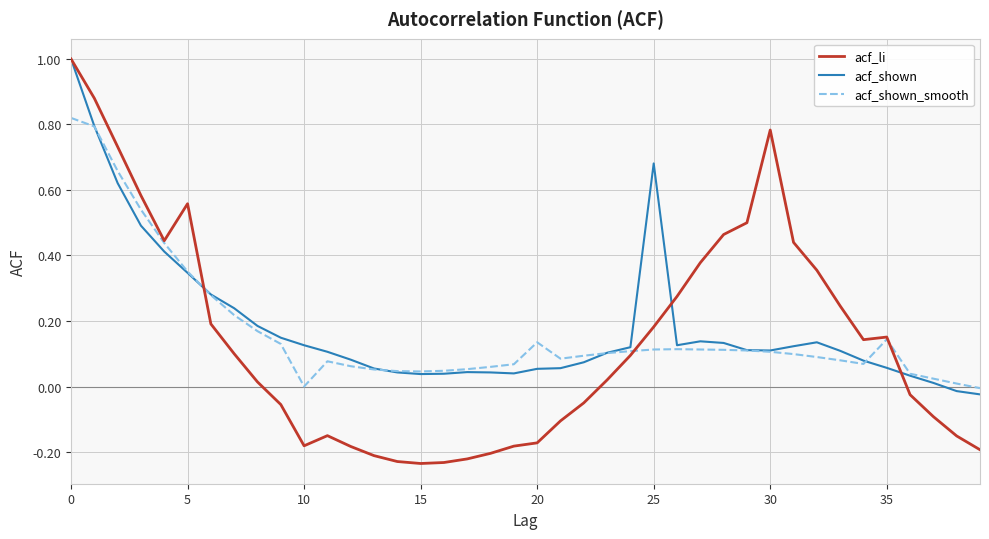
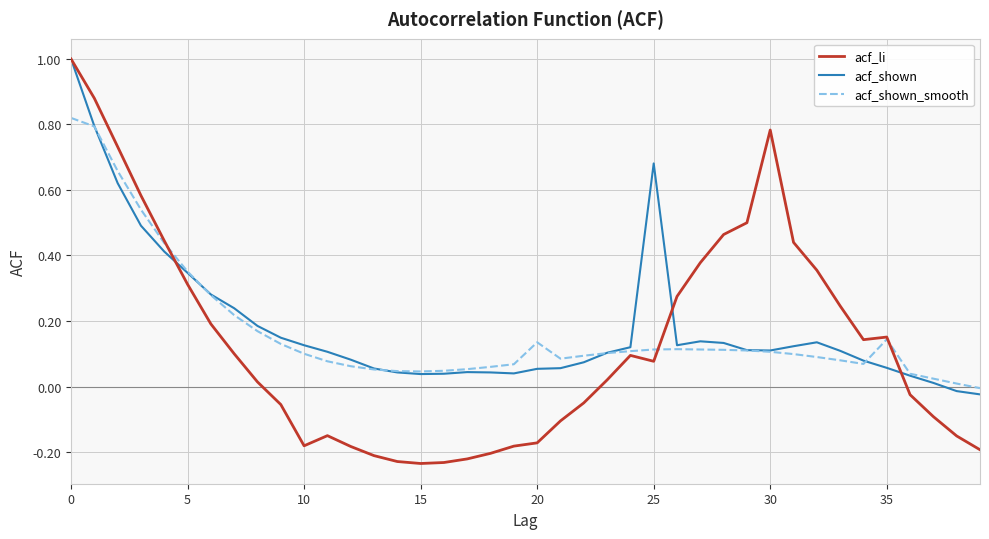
acf_li, 5: 0.56 -> 0.31
acf_shown_smooth, 10: 0.0 -> 0.1
acf_li, 25: 0.18 -> 0.08
